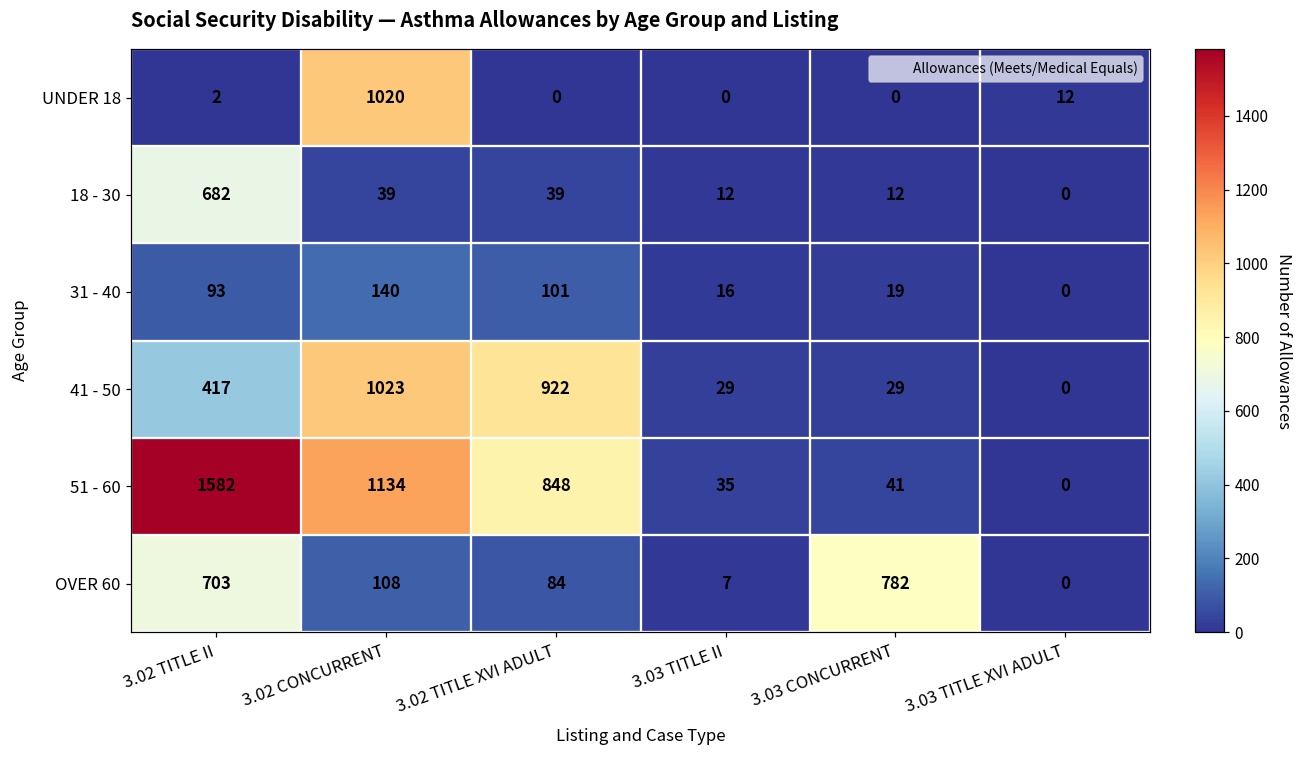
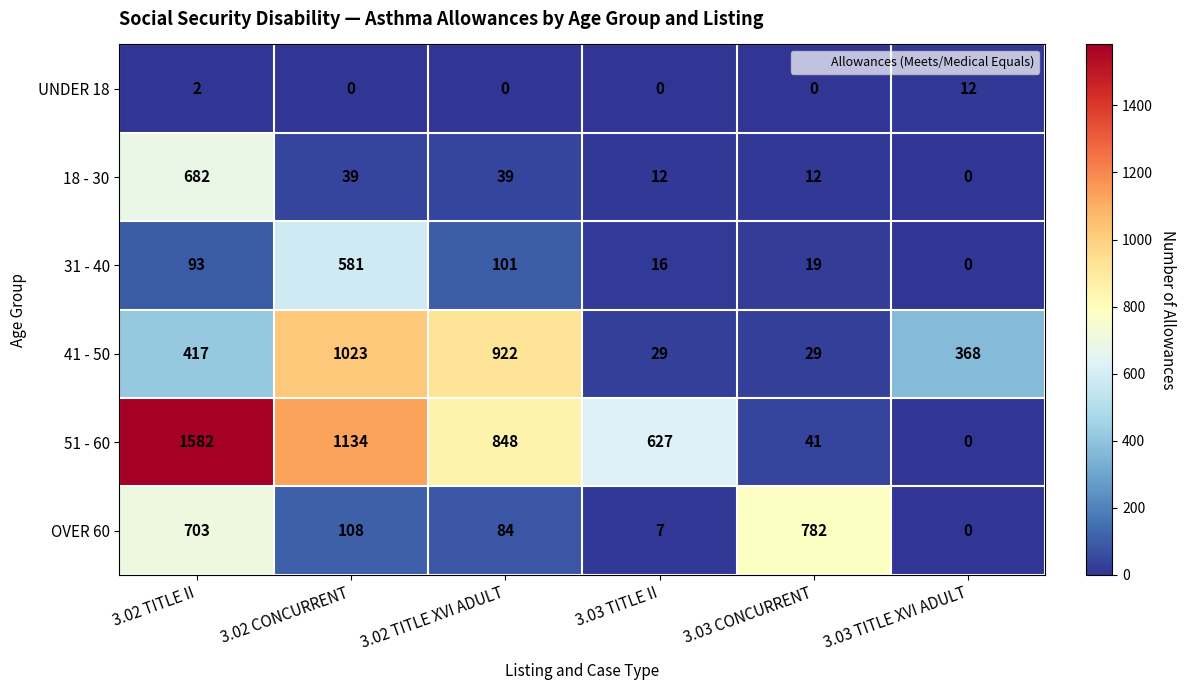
UNDER 18, 3.02 CONCURRENT: 1020 -> 0
31 - 40, 3.02 CONCURRENT: 140 -> 581
41 - 50, 3.03 TITLE XVI ADULT: 0 -> 368
51 - 60, 3.03 TITLE II: 35 -> 627
